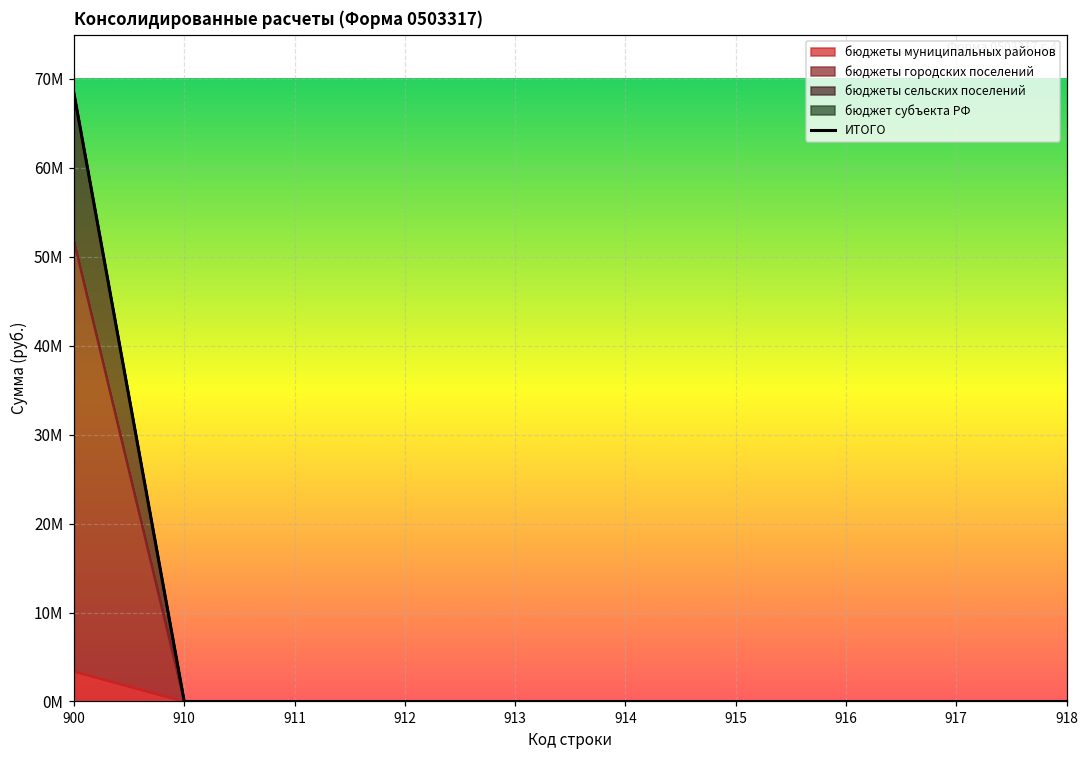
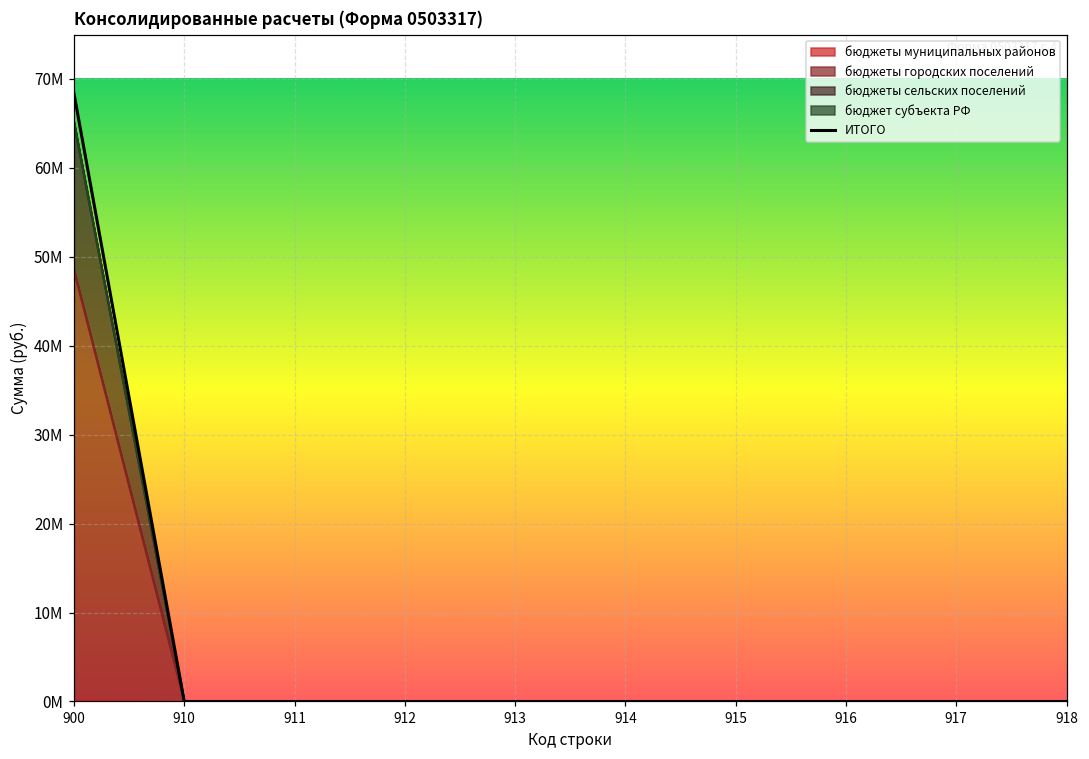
бюджеты муниципальных районов, 900: 3000000 -> 0
